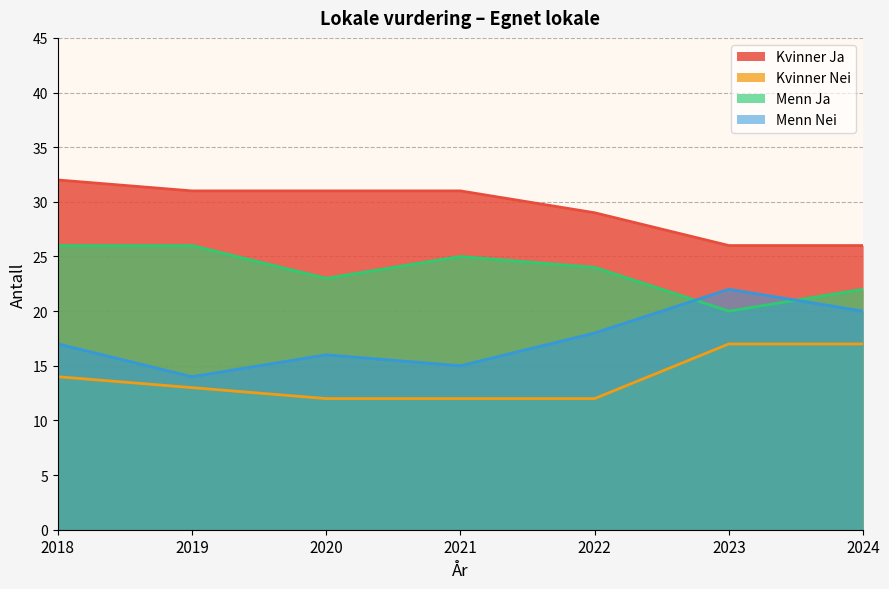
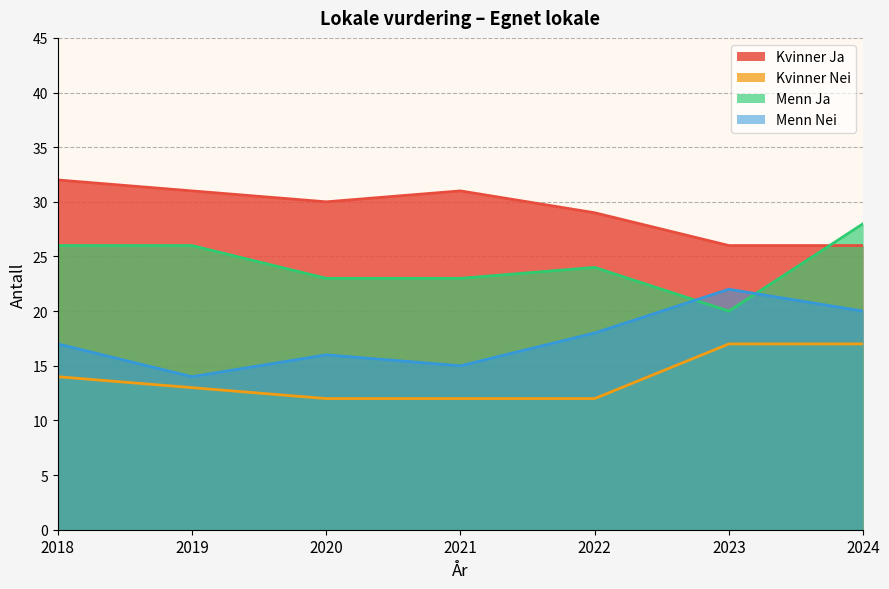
Kvinner Ja, 2020: 31 -> 30
Menn Ja, 2021: 25 -> 23
Menn Ja, 2024: 22 -> 28
